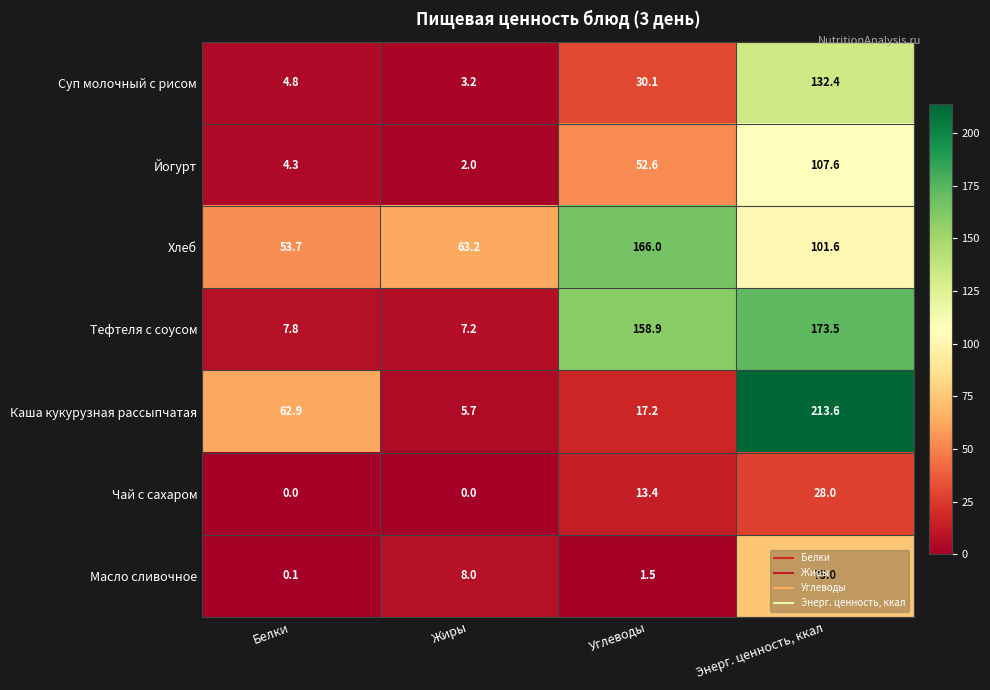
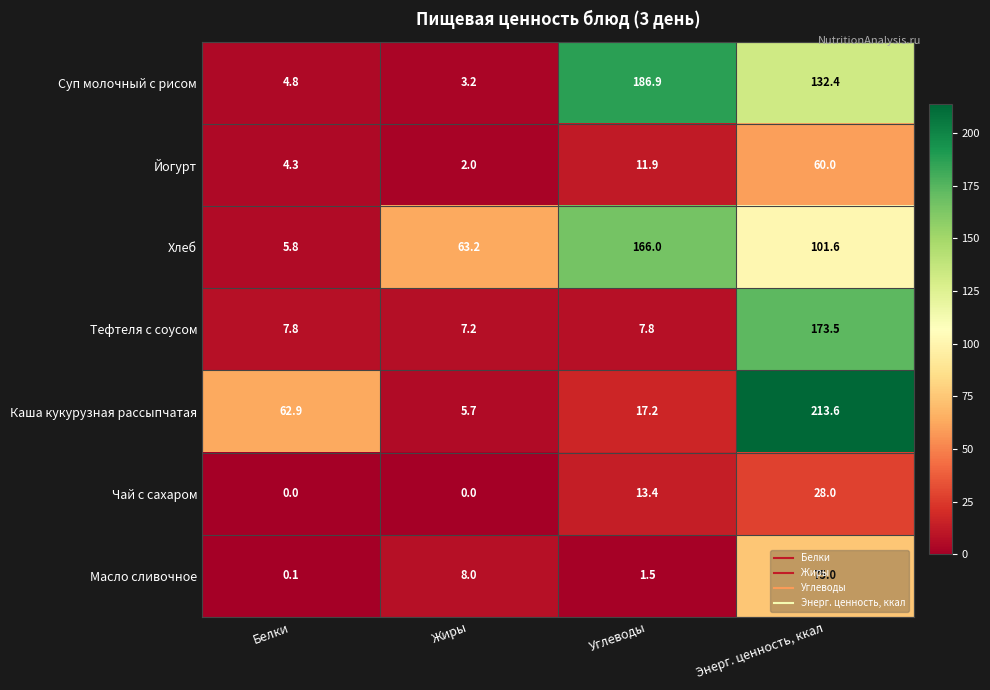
Суп молочный с рисом, Углеводы: 30.1 -> 186.9
Йогурт, Углеводы: 52.6 -> 11.9
Йогурт, Энерг. ценность, ккал: 107.6 -> 60.0
Хлеб, Белки: 53.7 -> 5.8
Тефтеля с соусом, Углеводы: 158.9 -> 7.8
